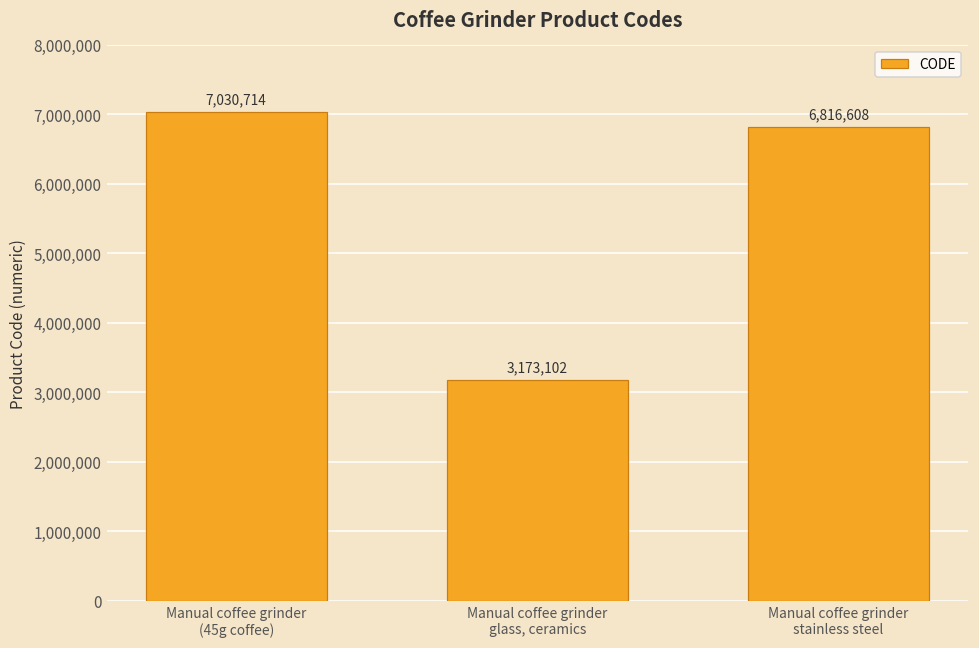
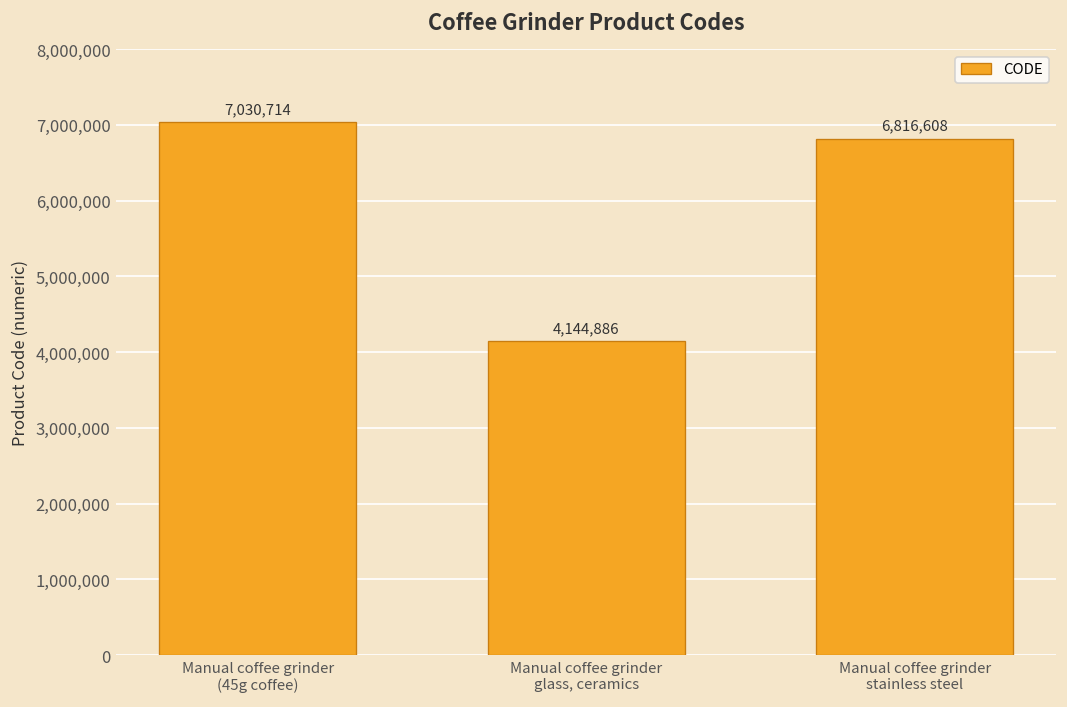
Manual coffee grinder glass, ceramics: 3,173,102 -> 4,144,886
